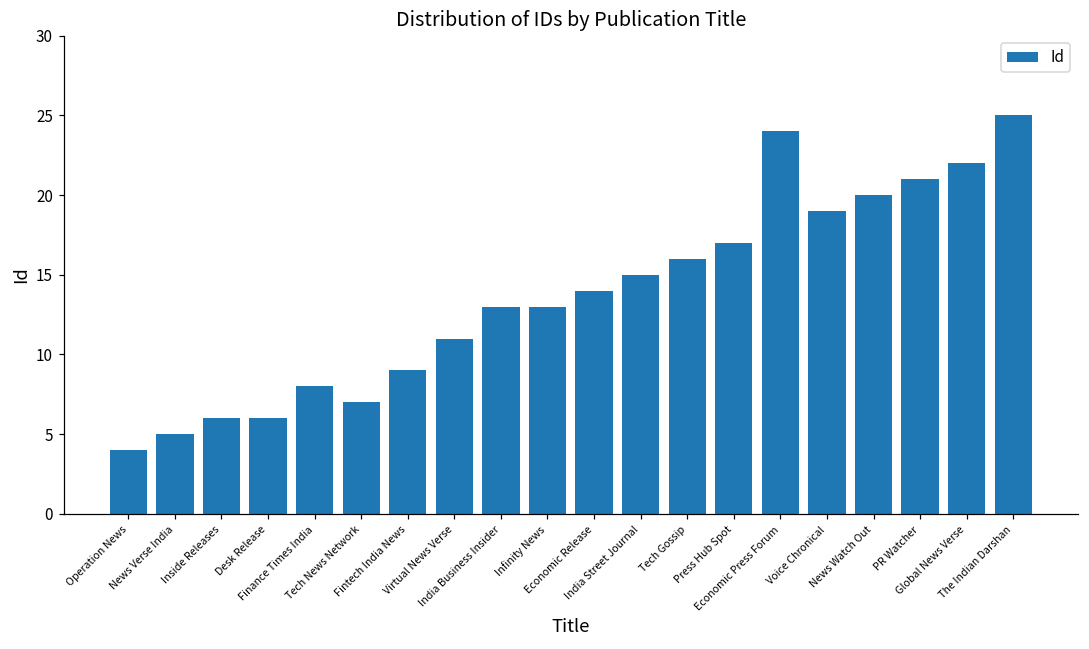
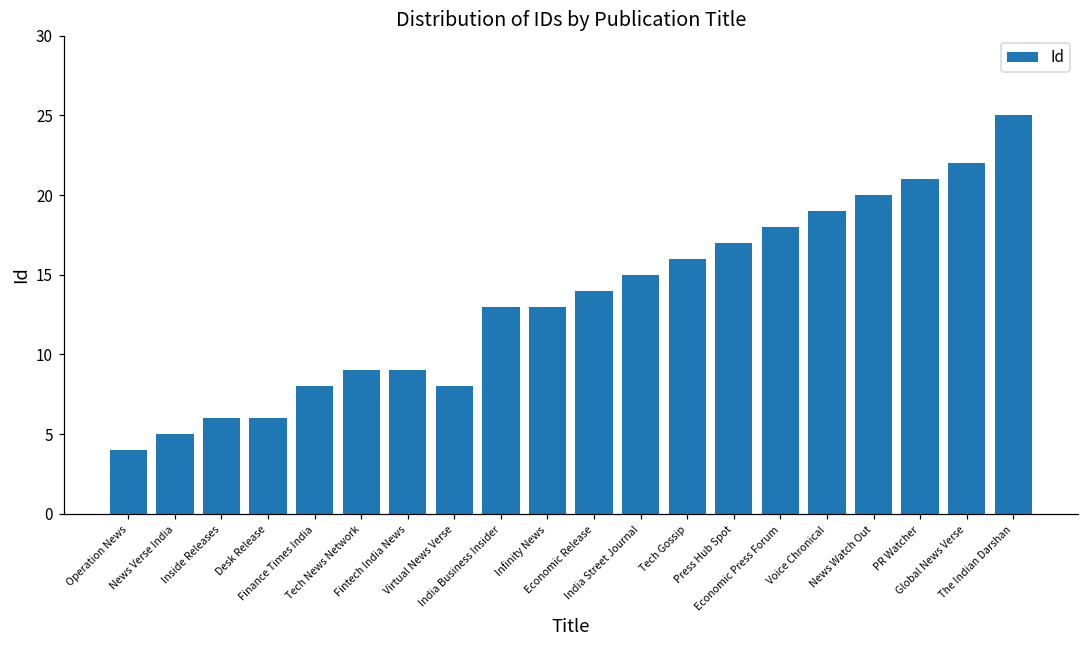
Tech News Network: 7 -> 9
Virtual News Verse: 11 -> 8
Economic Press Forum: 24 -> 18
